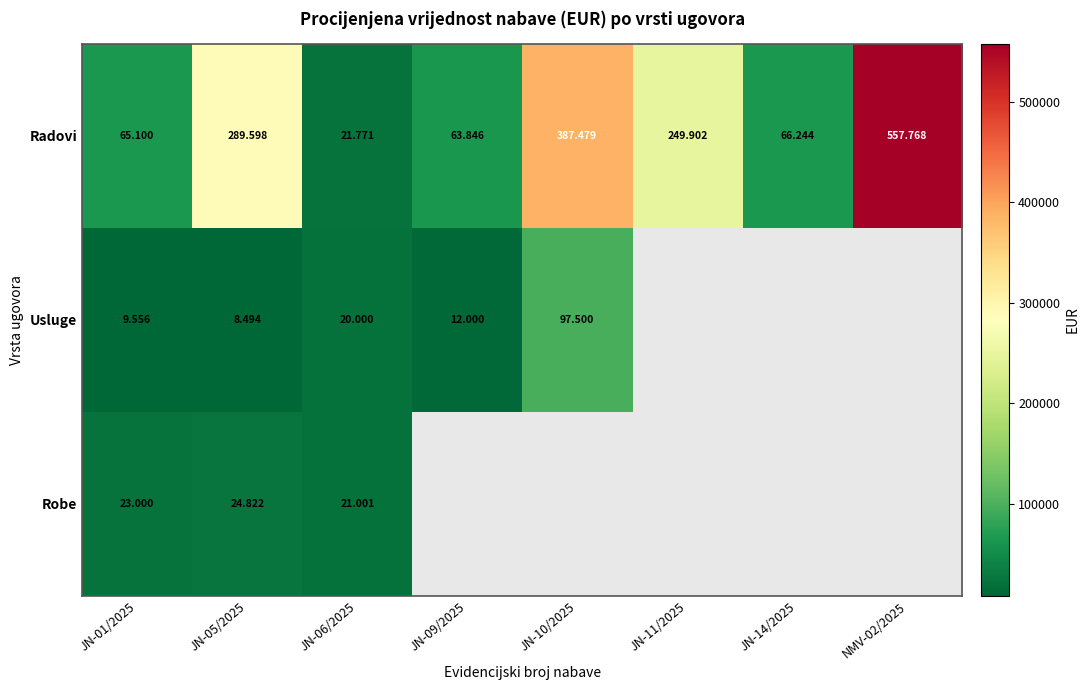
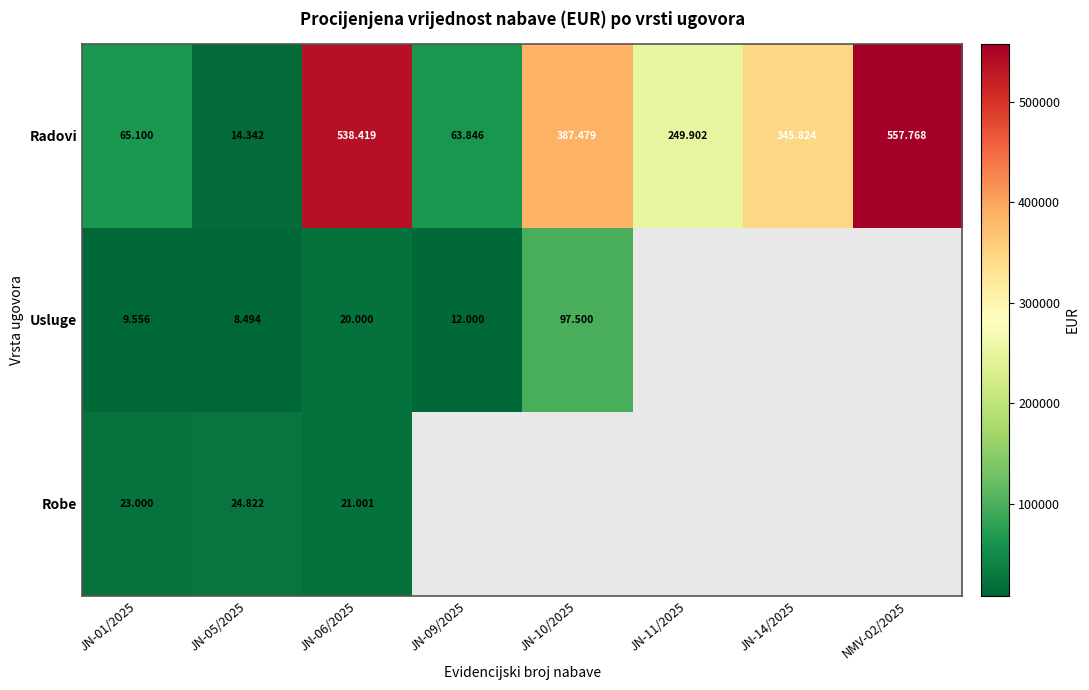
Radovi, JN-05/2025: 289.598 -> 14.342
Radovi, JN-06/2025: 21.771 -> 538.419
Radovi, JN-14/2025: 66.244 -> 345.824
